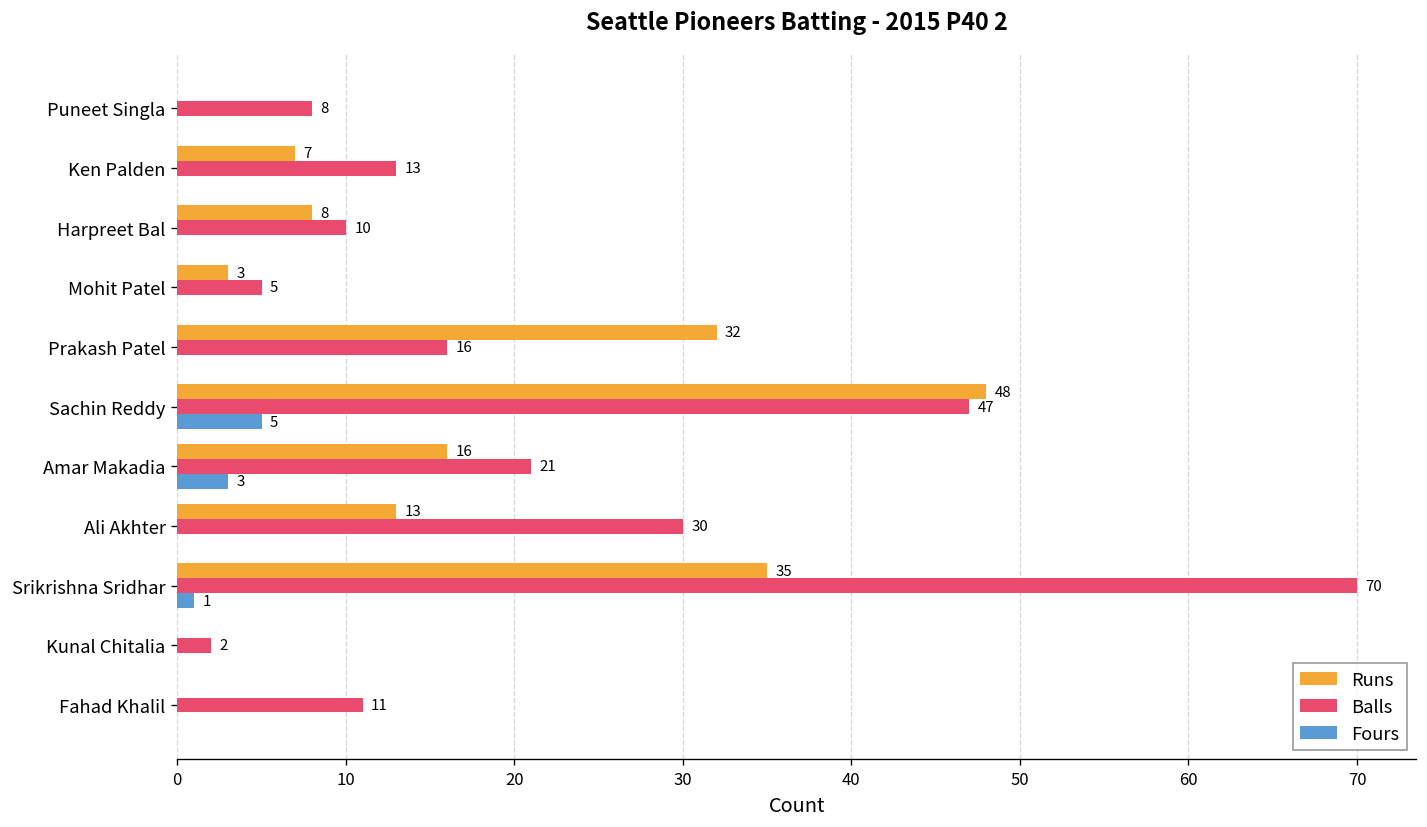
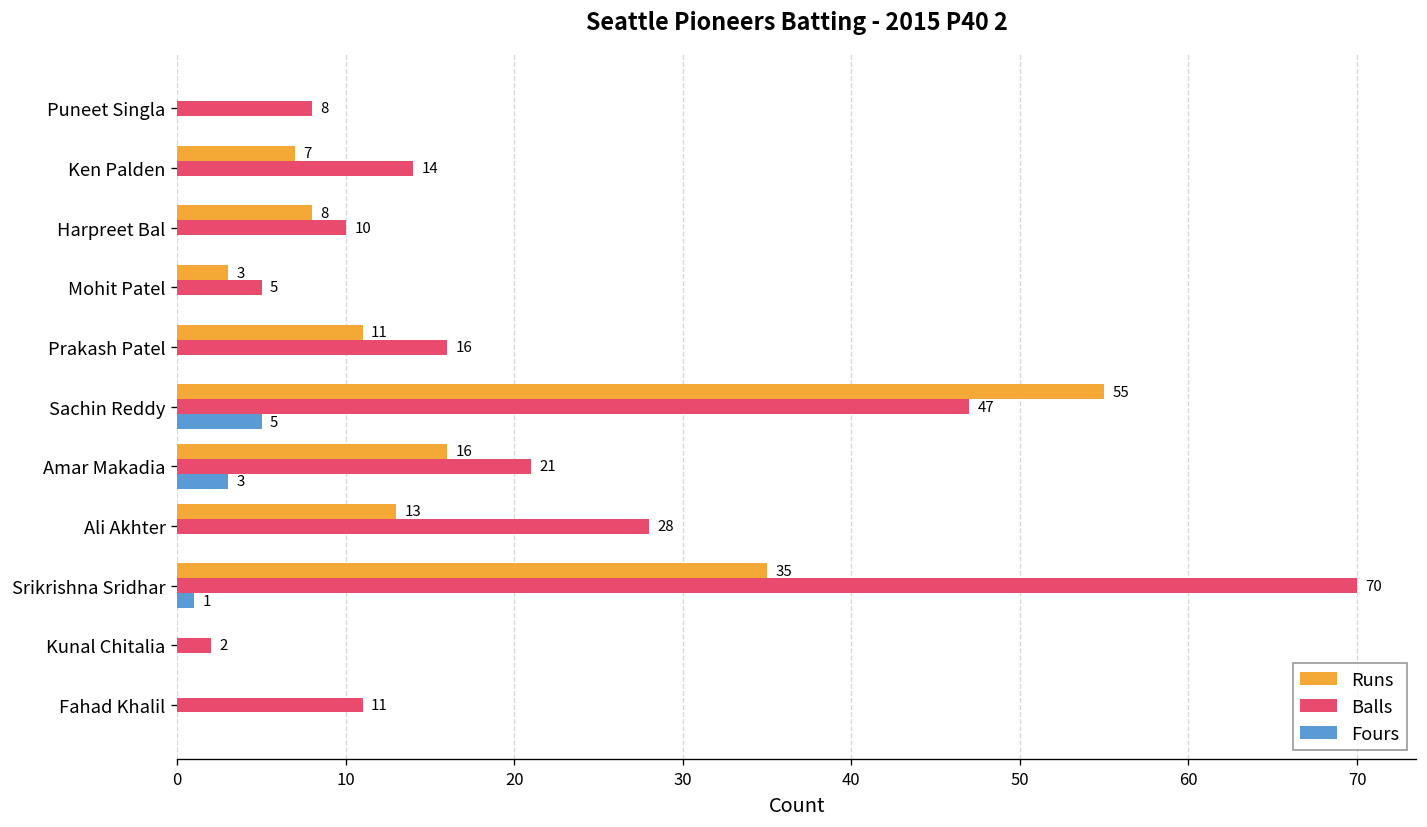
Balls, Ken Palden: 13 -> 14
Runs, Prakash Patel: 32 -> 11
Runs, Sachin Reddy: 48 -> 55
Balls, Ali Akhter: 30 -> 28
